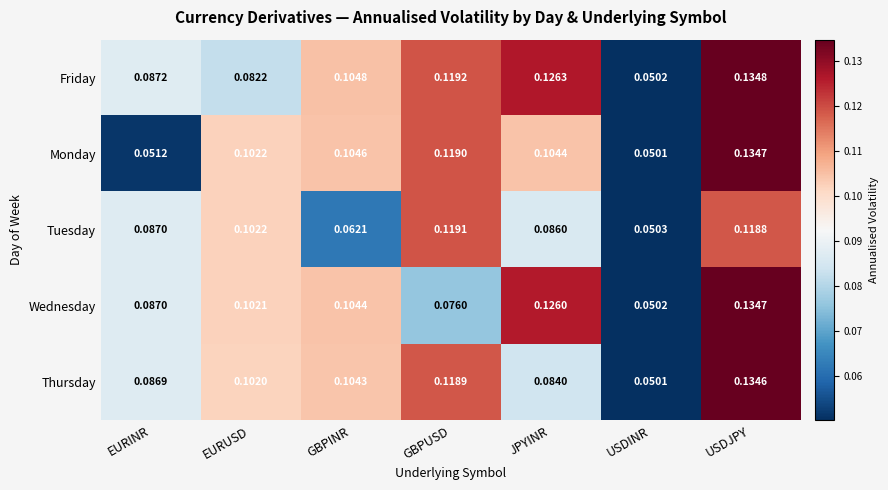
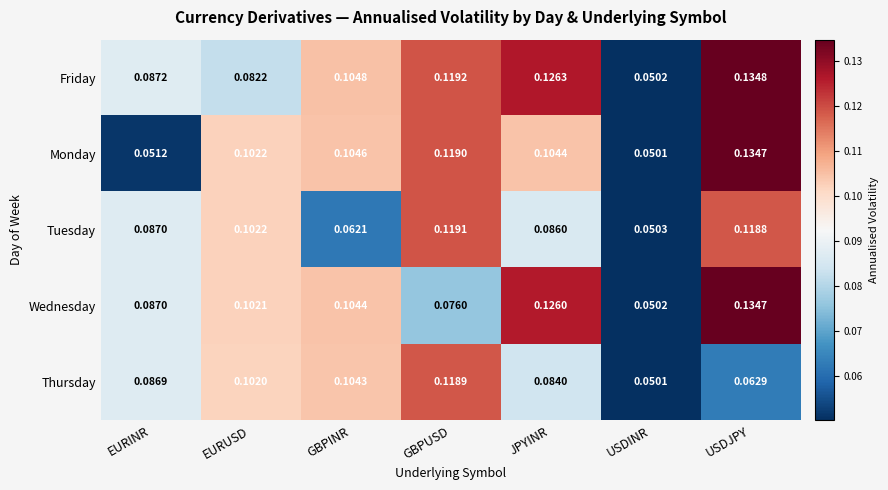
Thursday, USDJPY: 0.1346 -> 0.0629
